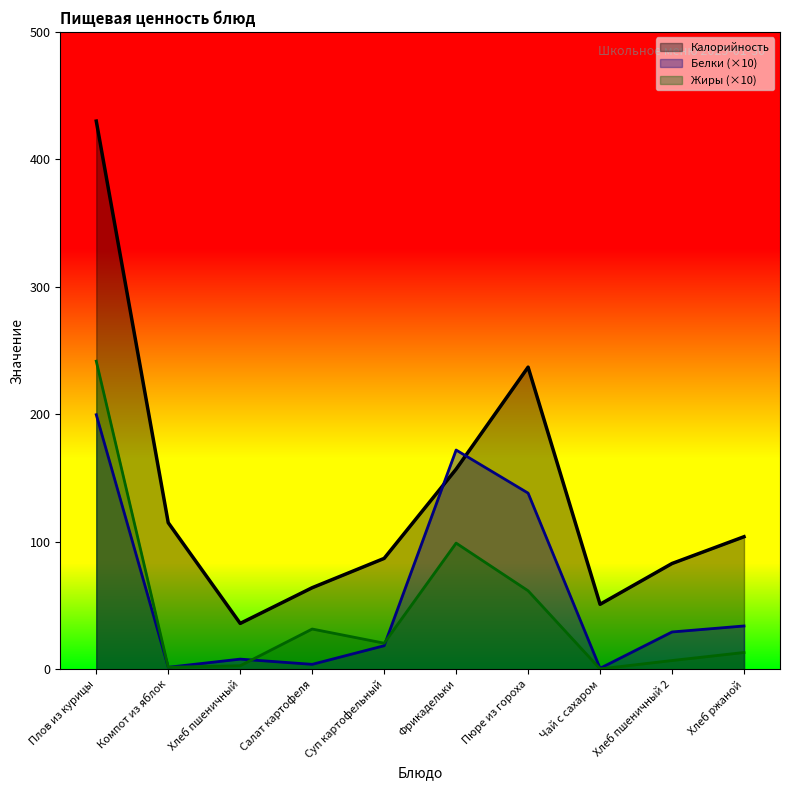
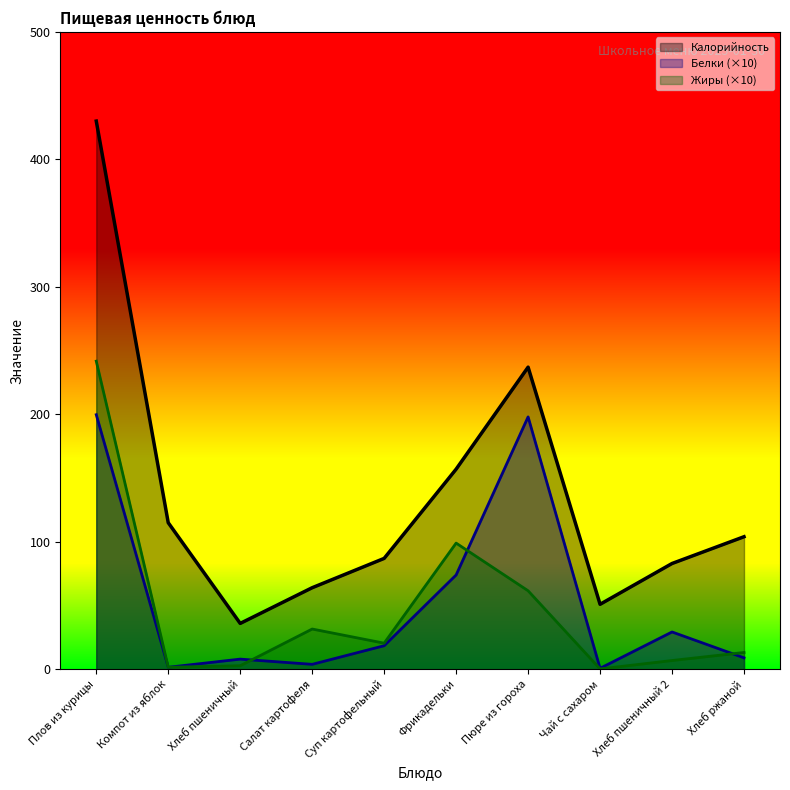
Белки (×10), Фрикадельки: 172 -> 74
Белки (×10), Пюре из гороха: 138 -> 198
Белки (×10), Хлеб ржаной: 34 -> 9
